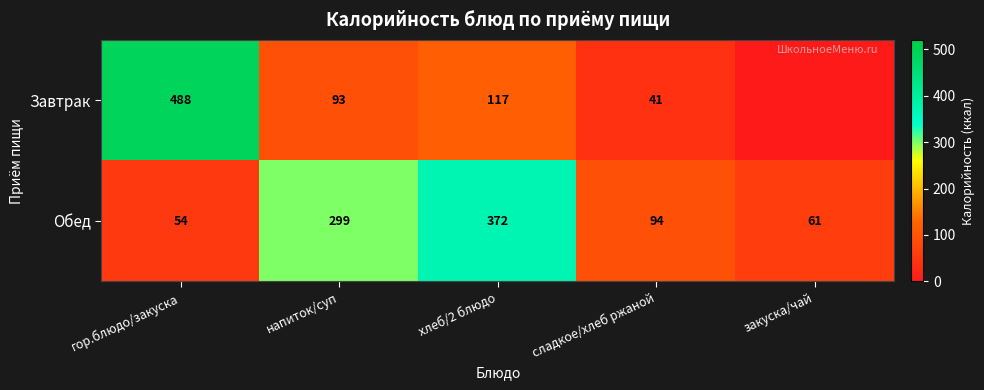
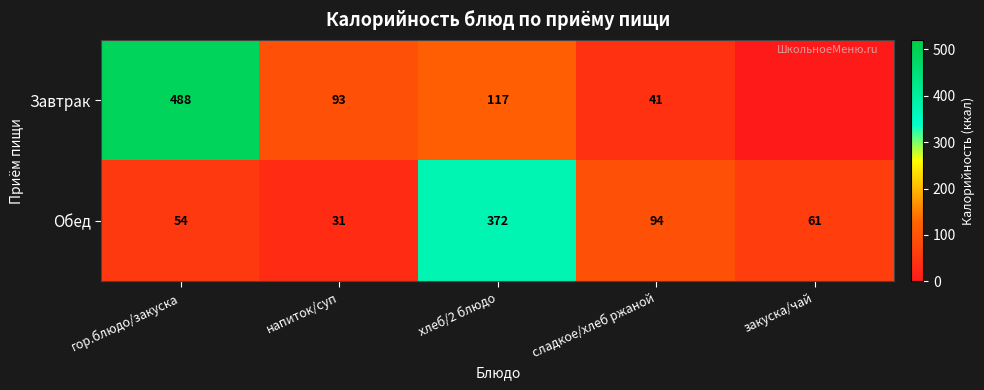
Обед, напиток/суп: 299 -> 31
